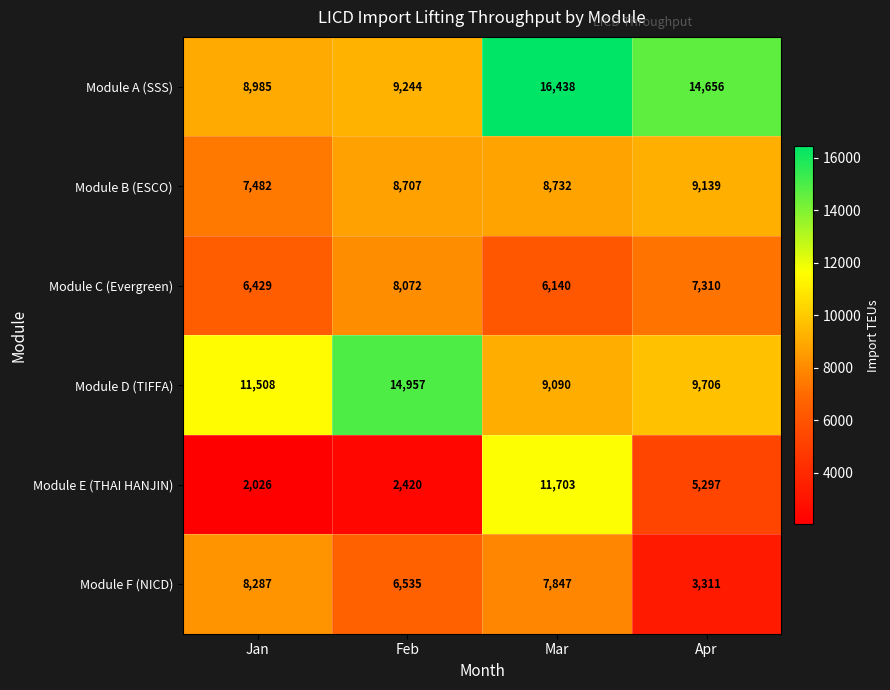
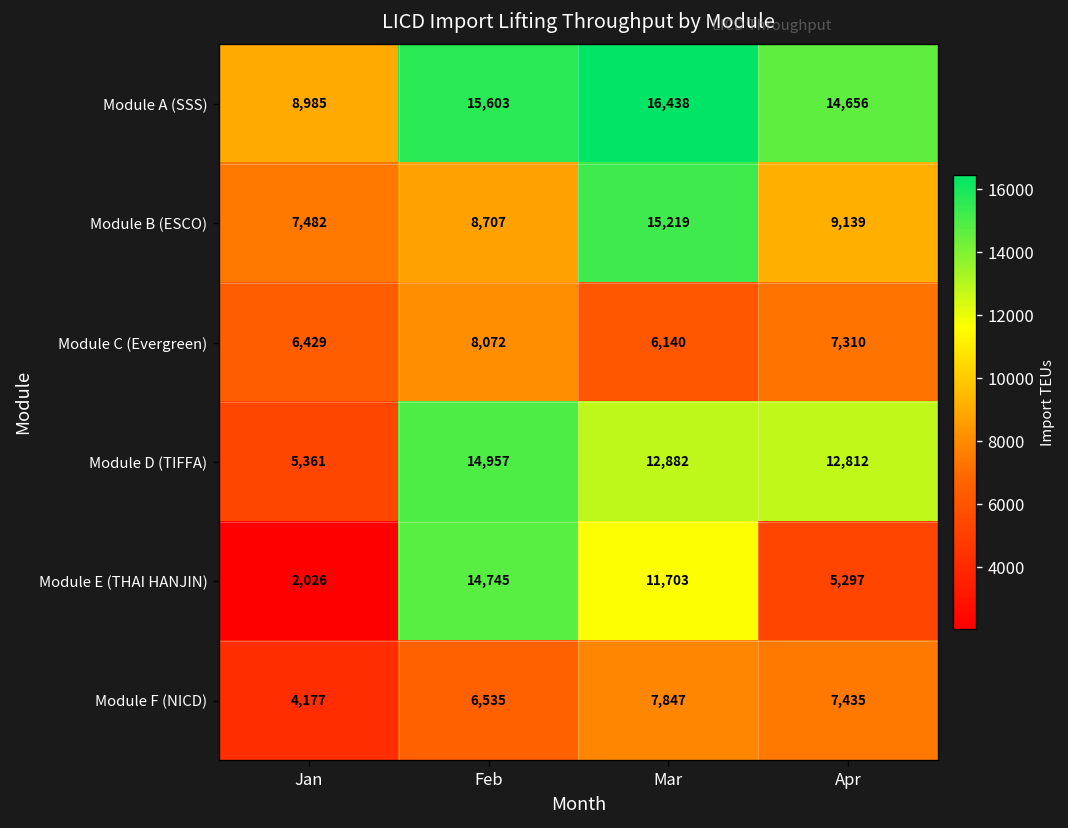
Module A (SSS), Feb: 9,244 -> 15,603
Module B (ESCO), Mar: 8,732 -> 15,219
Module D (TIFFA), Jan: 11,508 -> 5,361
Module D (TIFFA), Mar: 9,090 -> 12,882
Module D (TIFFA), Apr: 9,706 -> 12,812
Module E (THAI HANJIN), Feb: 2,420 -> 14,745
Module F (NICD), Jan: 8,287 -> 4,177
Module F (NICD), Apr: 3,311 -> 7,435
